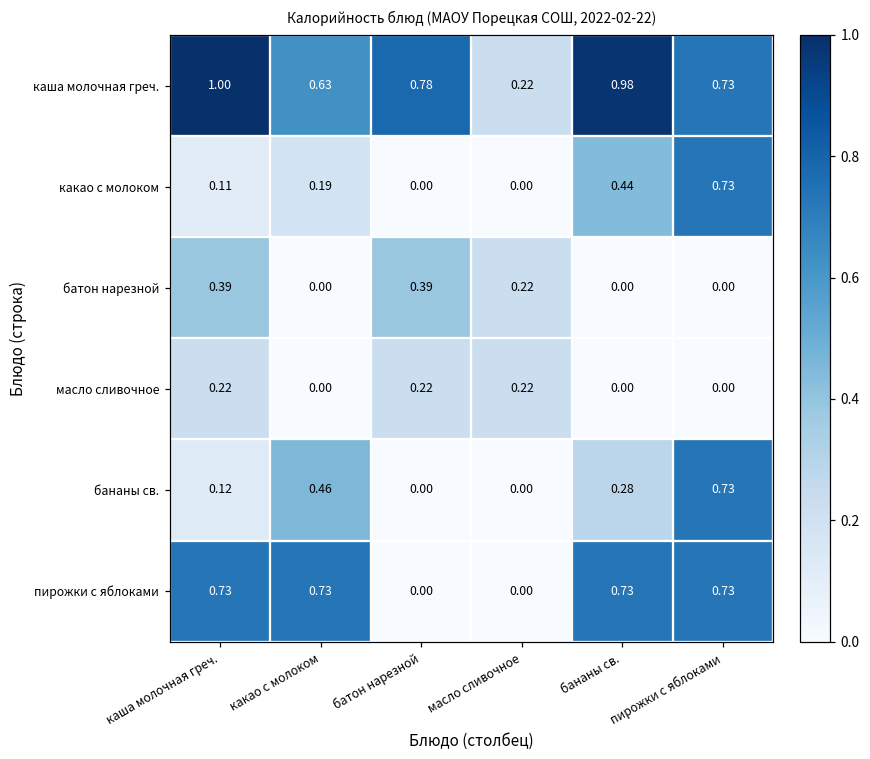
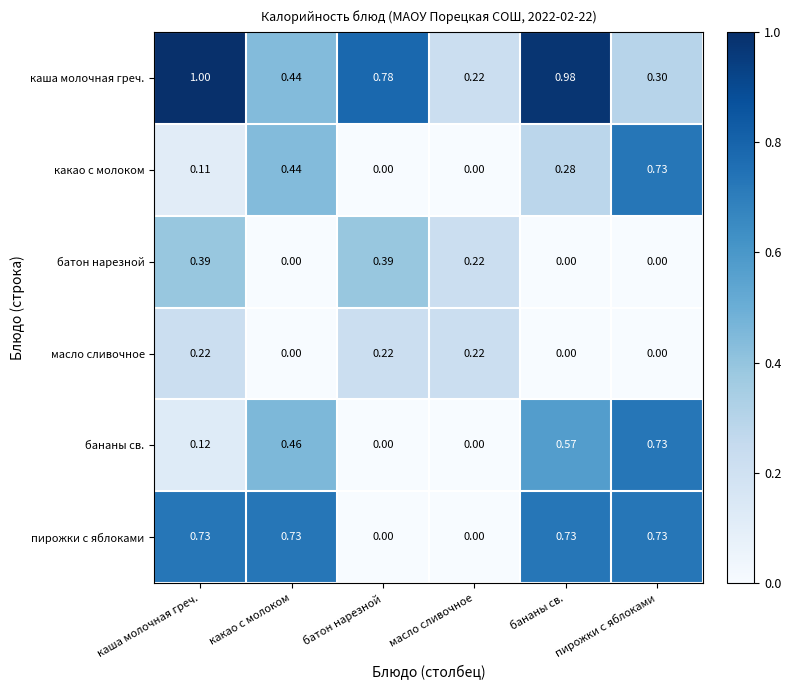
каша молочная греч., какао с молоком: 0.63 -> 0.44
каша молочная греч., пирожки с яблоками: 0.73 -> 0.30
какао с молоком, какао с молоком: 0.19 -> 0.44
какао с молоком, бананы св.: 0.44 -> 0.28
бананы св., бананы св.: 0.28 -> 0.57
